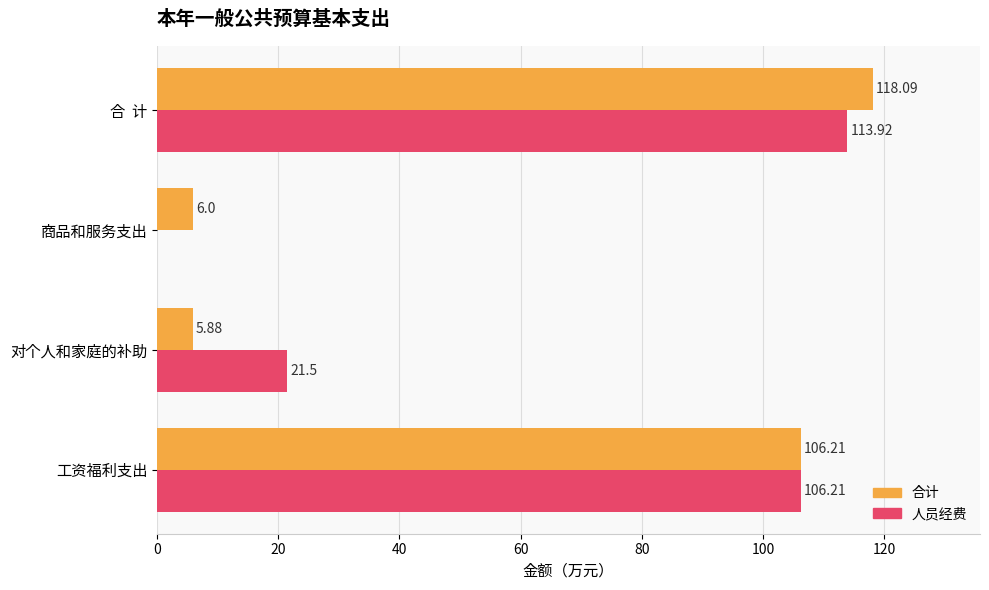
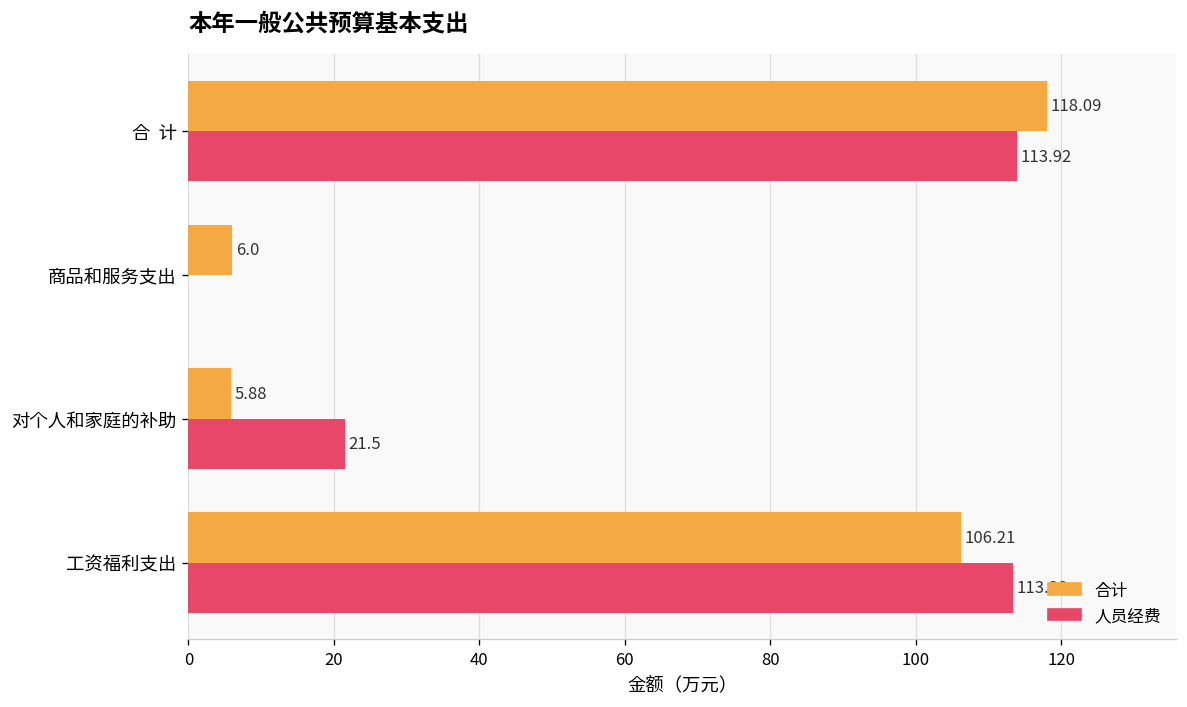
人员经费, 工资福利支出: 106.21 -> 113.38
